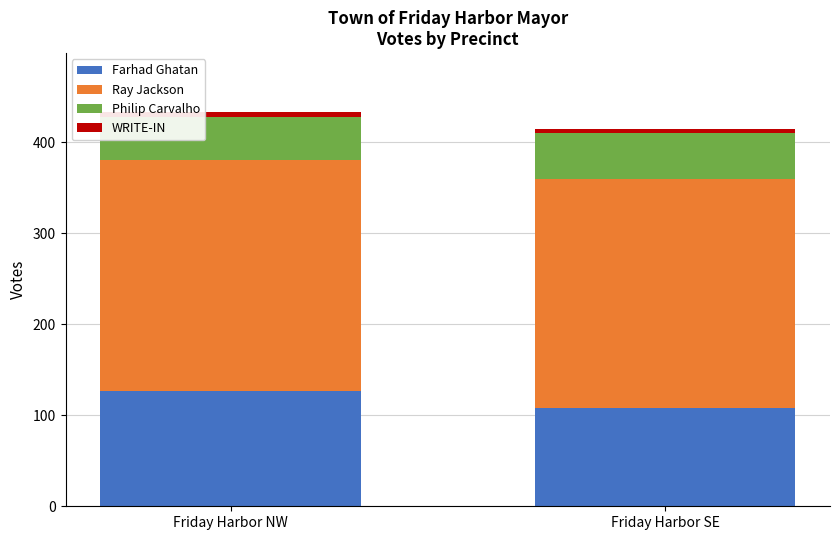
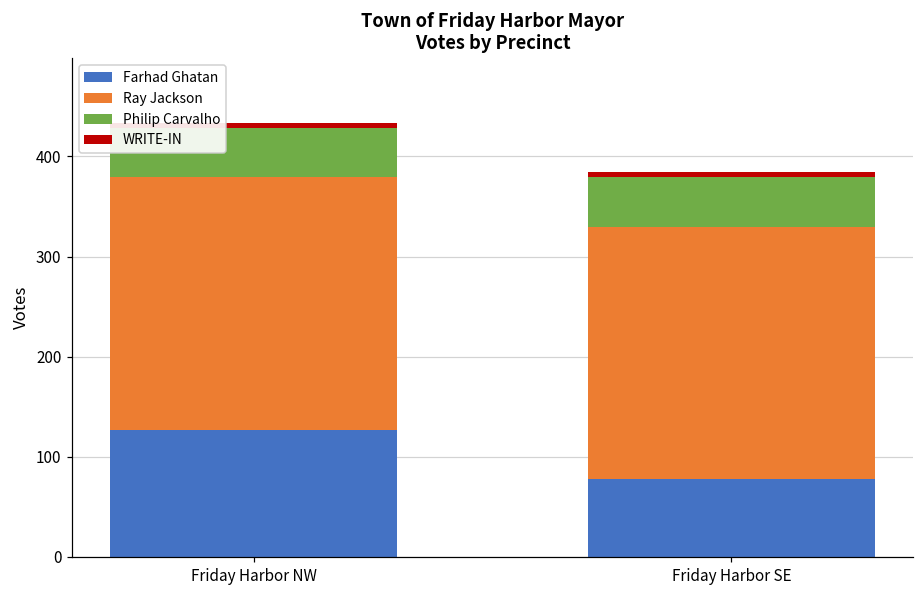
Farhad Ghatan, Friday Harbor SE: 110 -> 80
